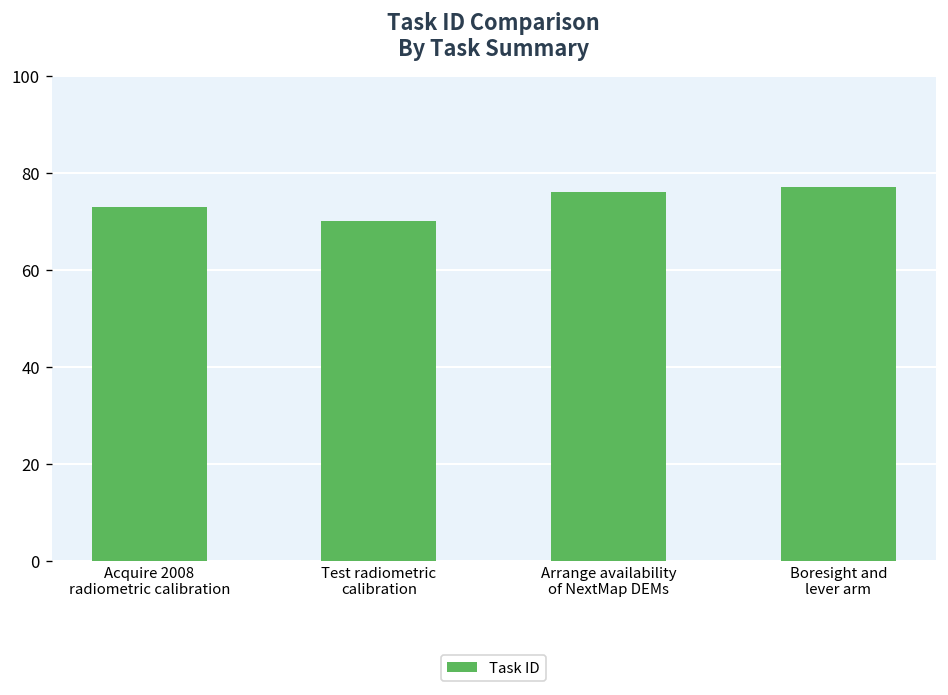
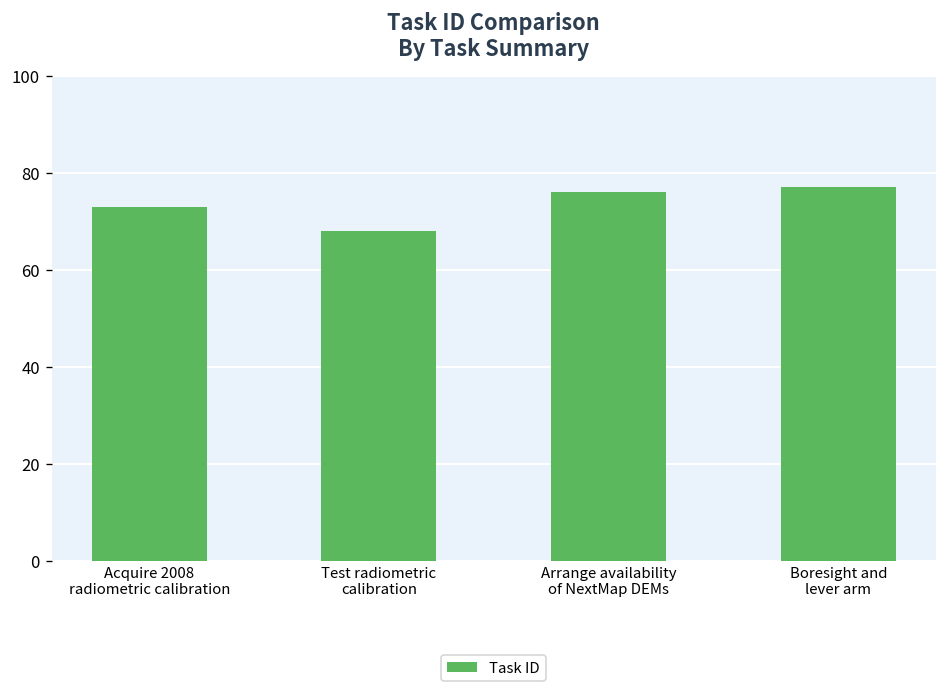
Test radiometric calibration: 70 -> 68
